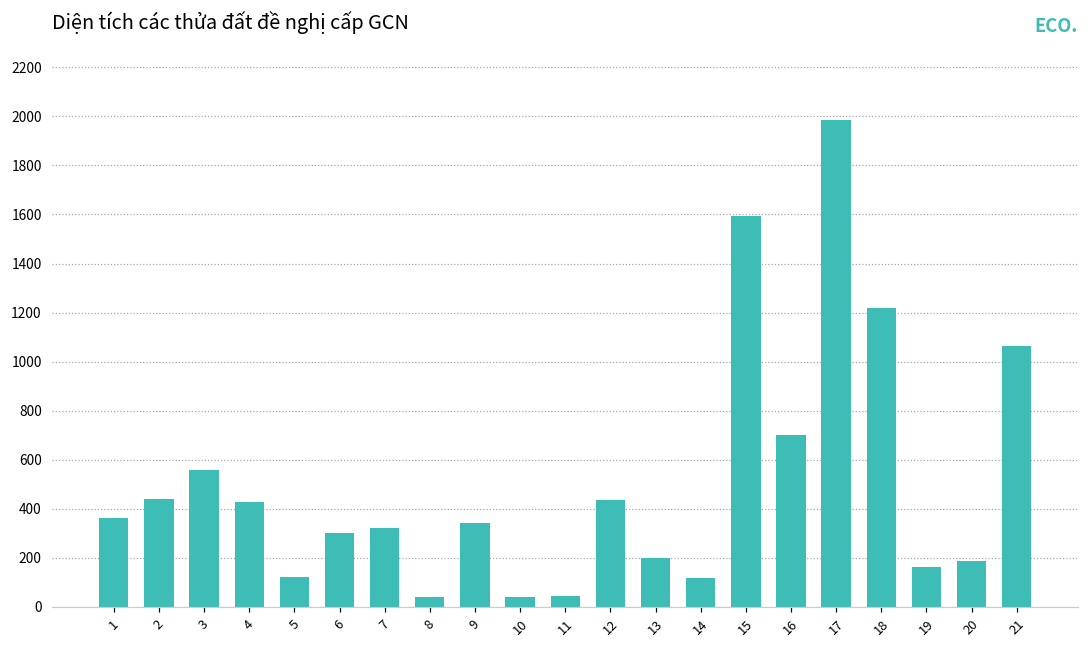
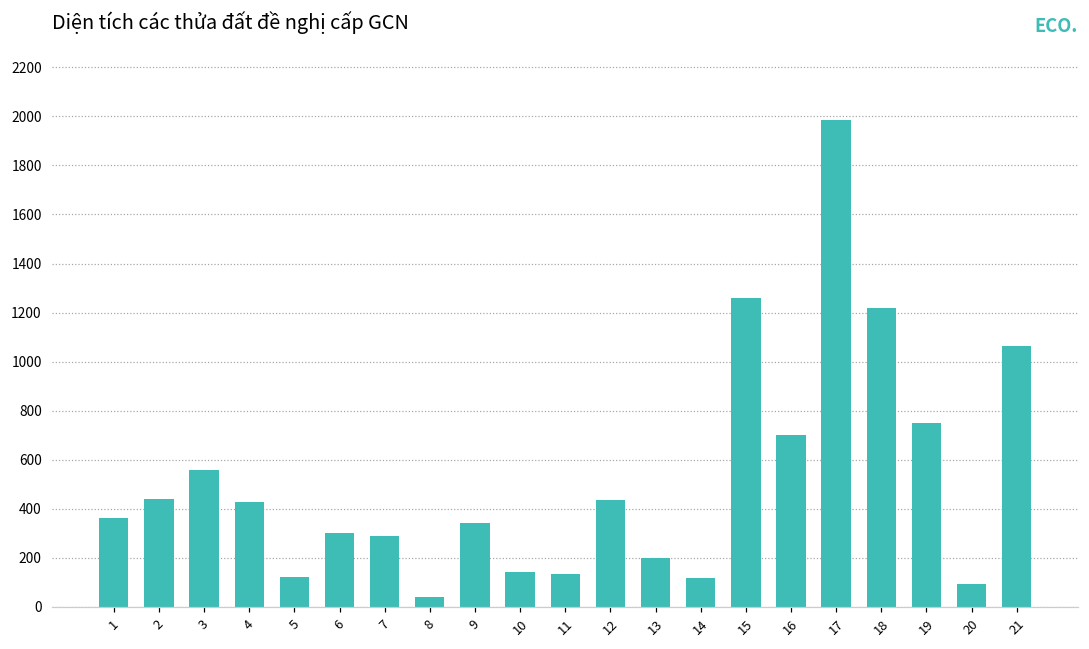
7: 320 -> 290
10: 40 -> 140
11: 50 -> 140
15: 1590 -> 1260
19: 160 -> 750
20: 190 -> 90
